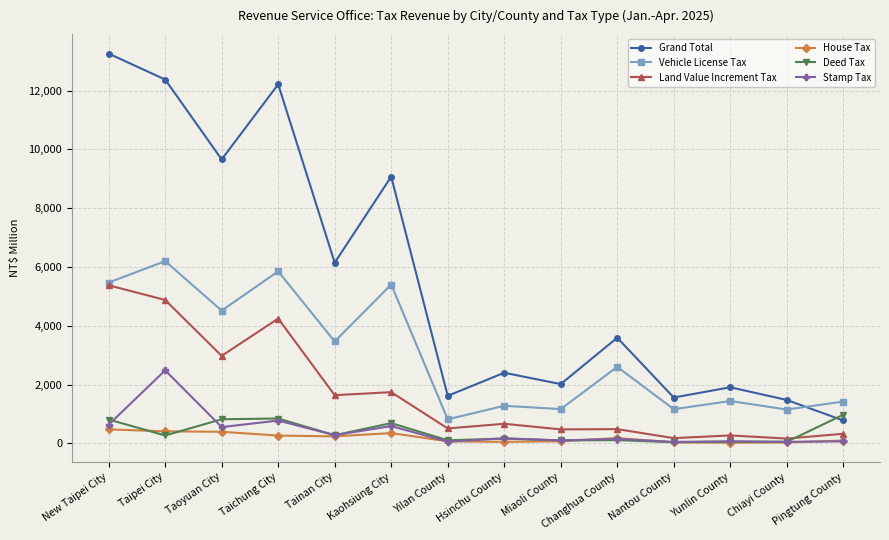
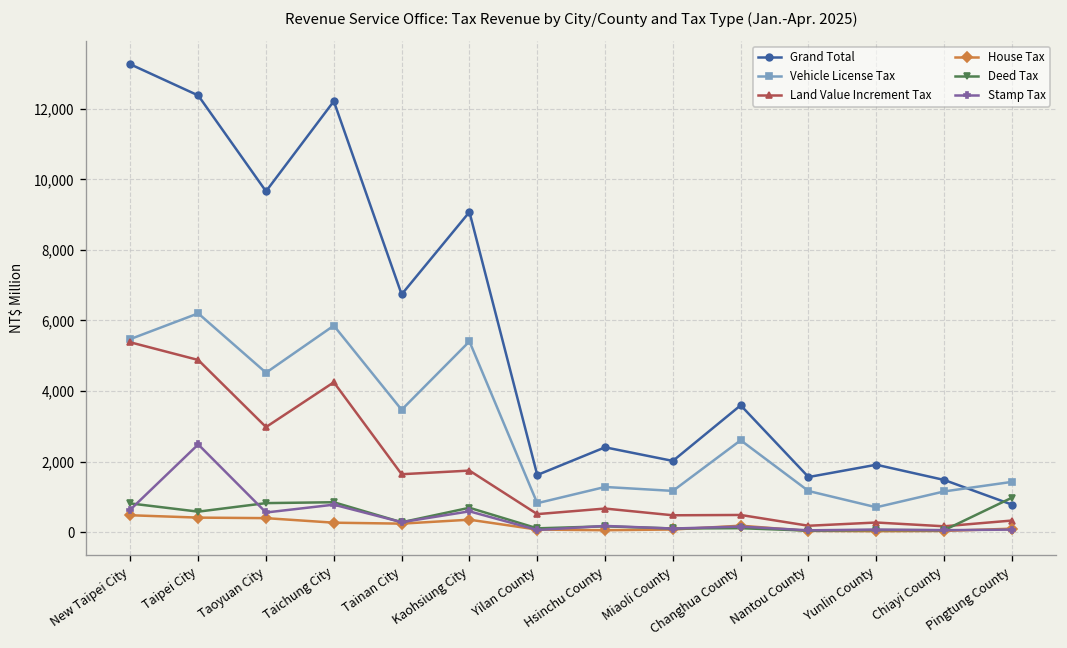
Deed Tax, Taipei City: 300 -> 600
Grand Total, Tainan City: 6,100 -> 6,700
Vehicle License Tax, Yunlin County: 1,400 -> 700
